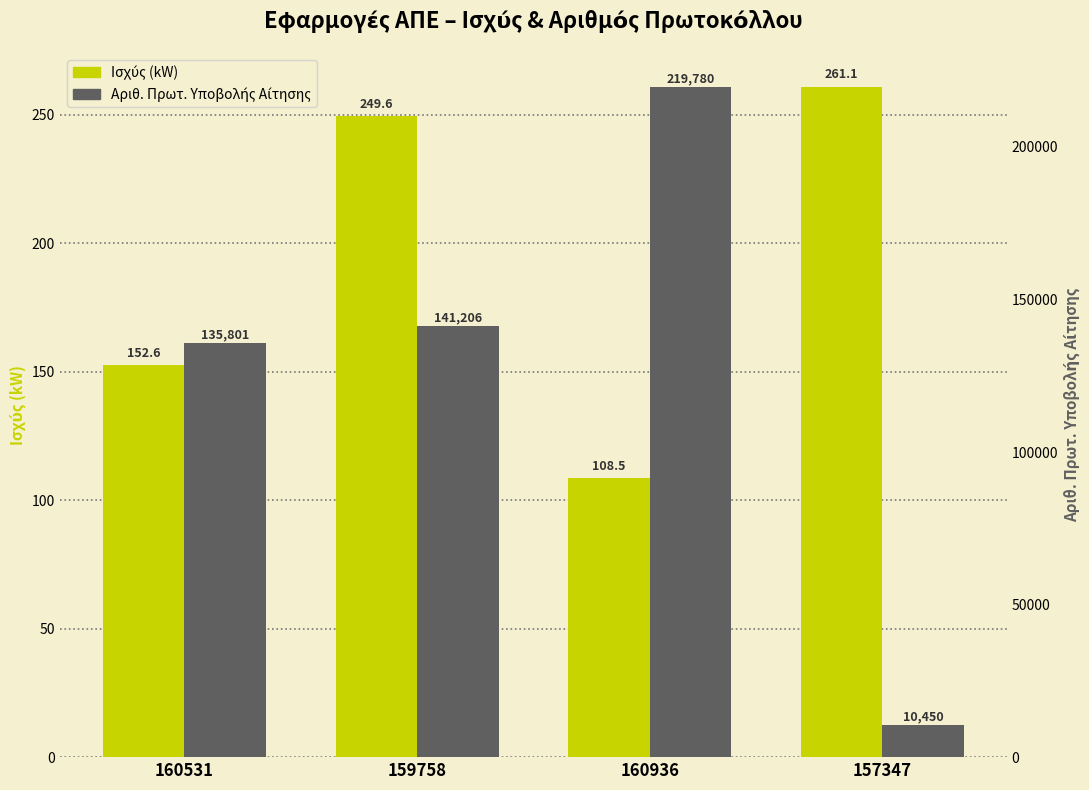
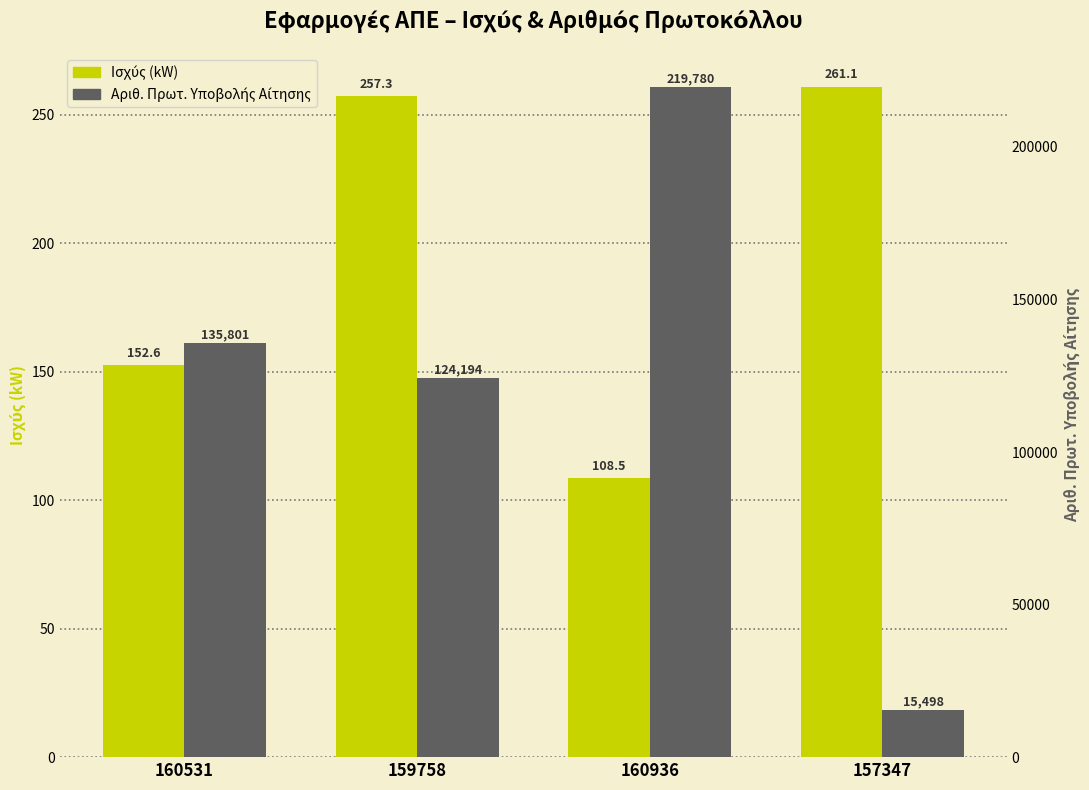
Ισχύς (kW), 159758: 249.6 -> 257.3
Αριθ. Πρωτ. Υποβολής Αίτησης, 159758: 141,206 -> 124,194
Αριθ. Πρωτ. Υποβολής Αίτησης, 157347: 10,450 -> 15,498
